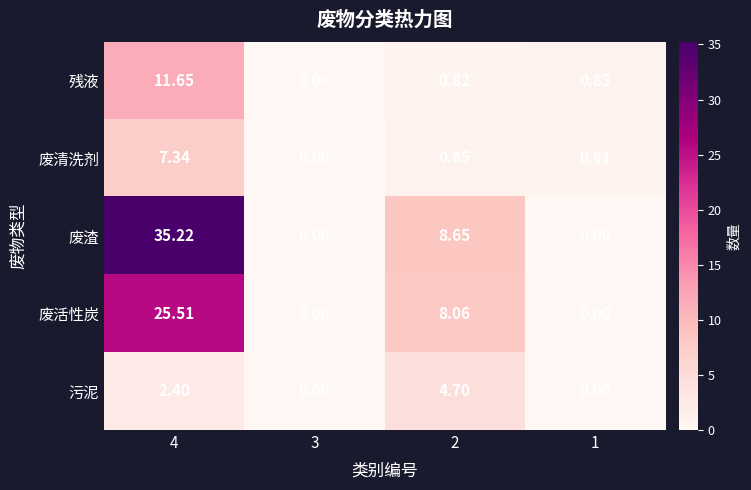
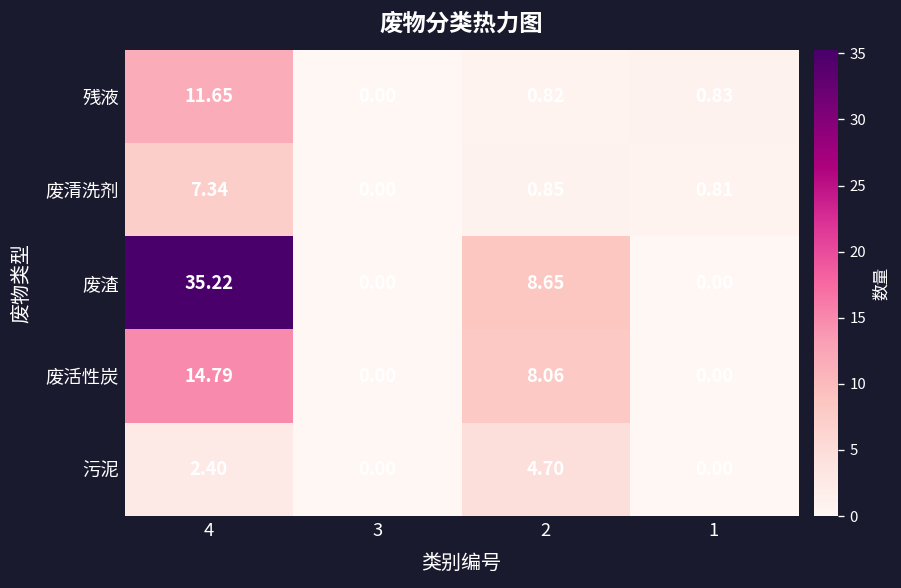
废活性炭, 4: 25.51 -> 14.79
